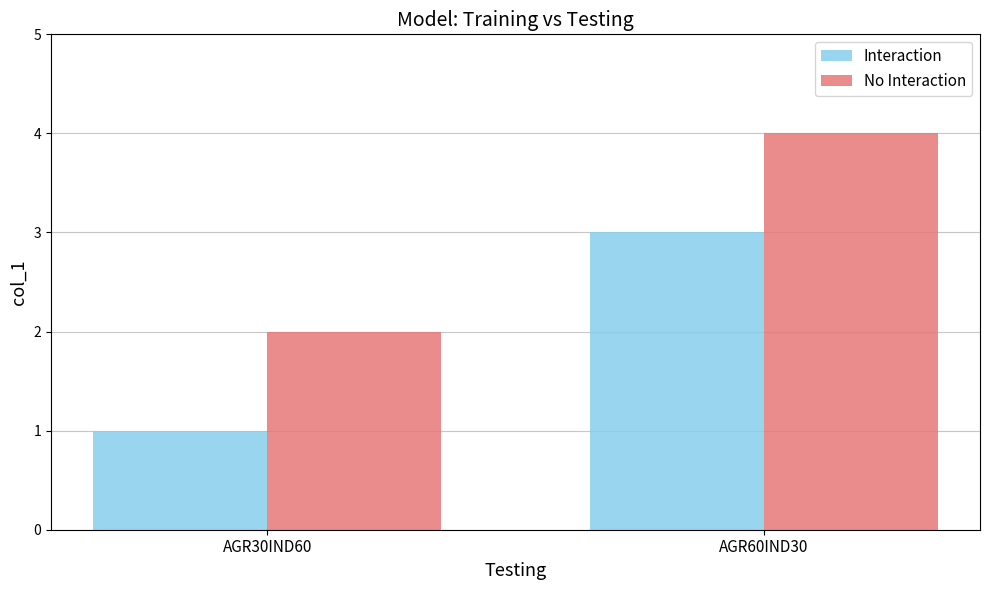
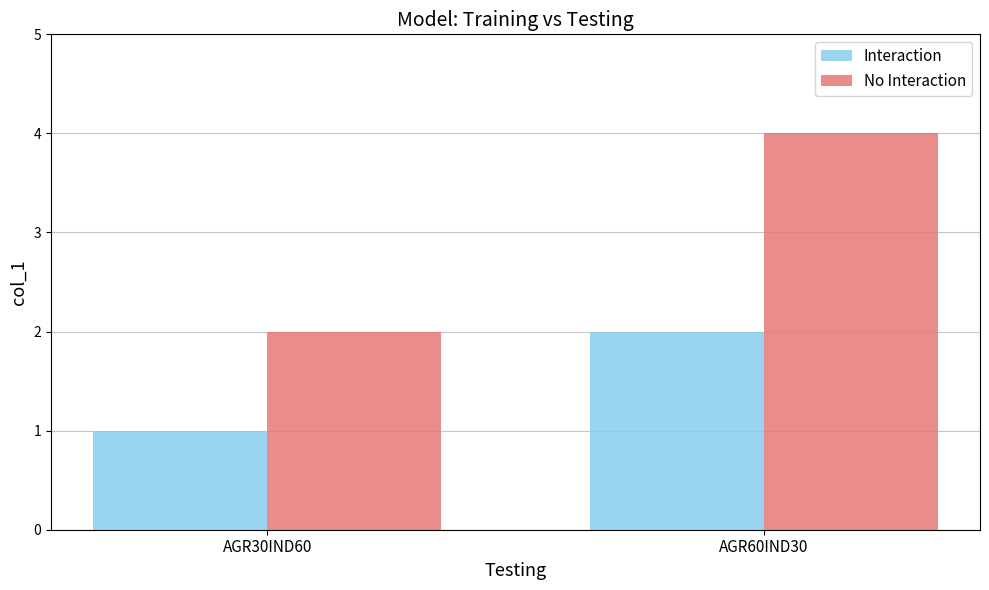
Interaction, AGR60IND30: 3 -> 2
